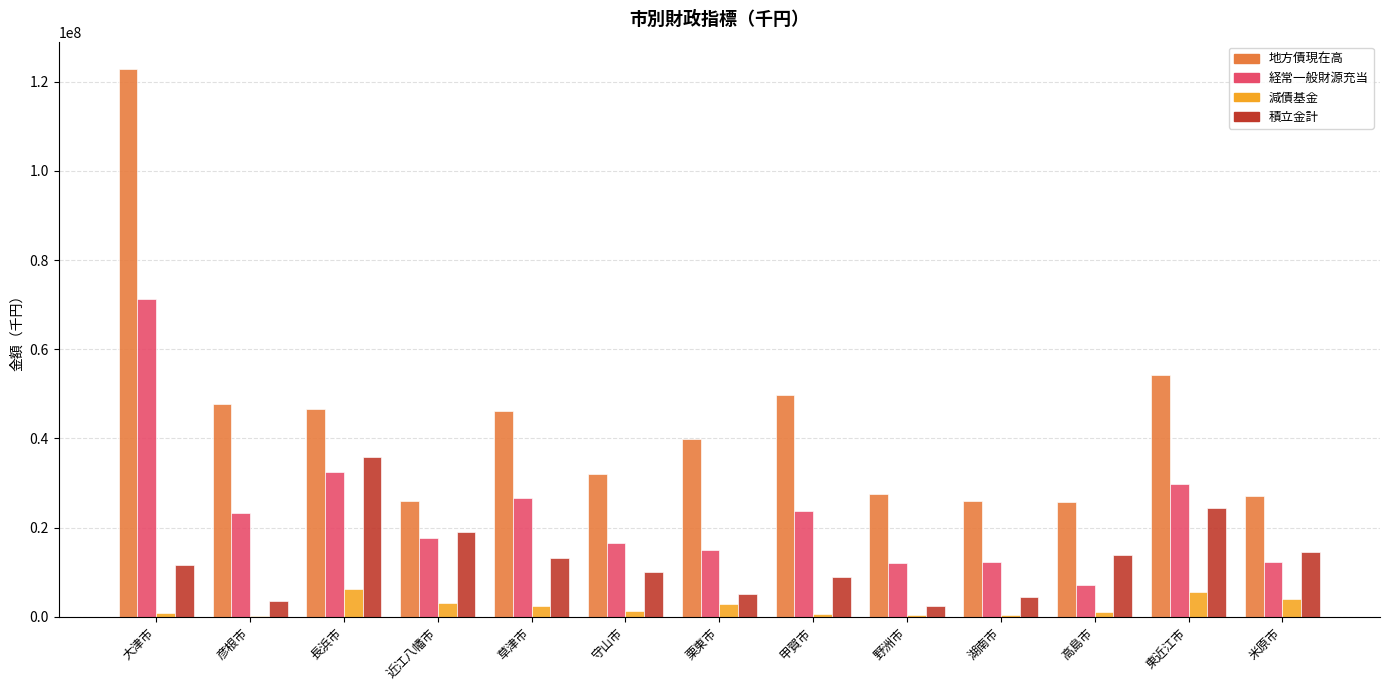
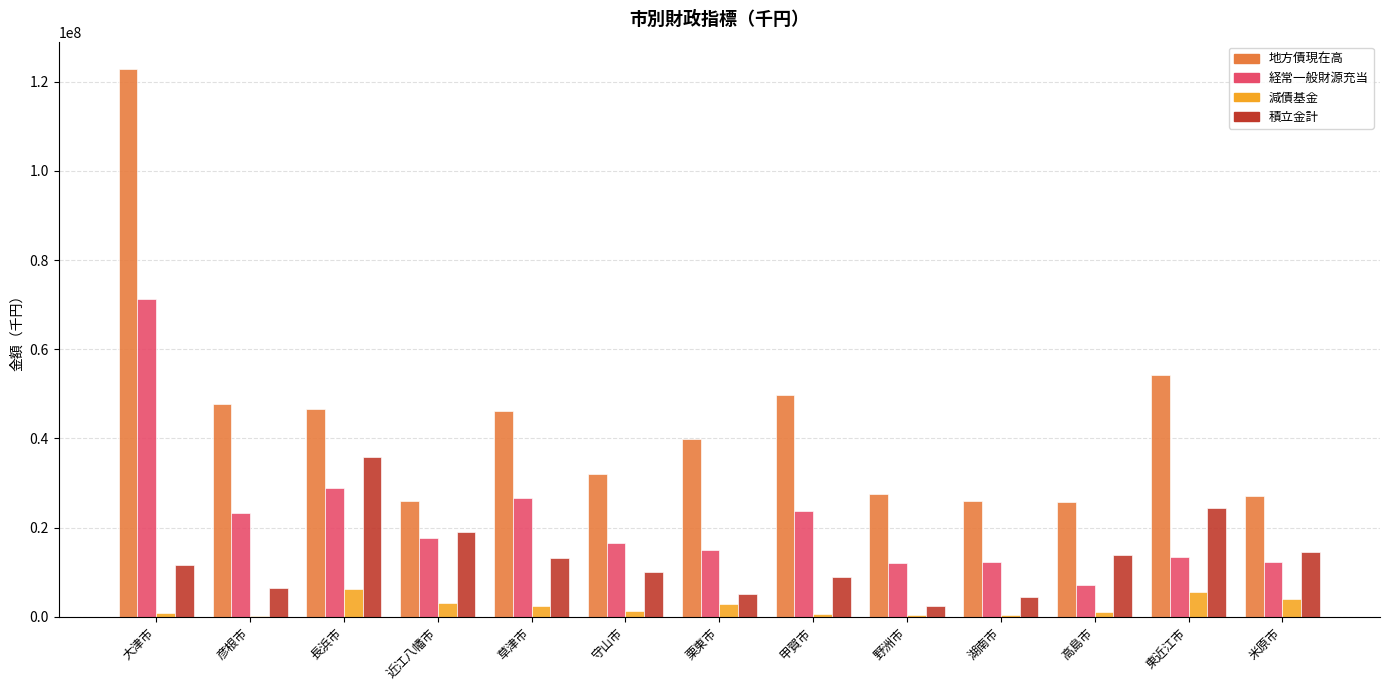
積立金計, 彦根市: 4000000 -> 6000000
経常一般財源充当, 長浜市: 33000000 -> 29000000
経常一般財源充当, 東近江市: 30000000 -> 13000000
